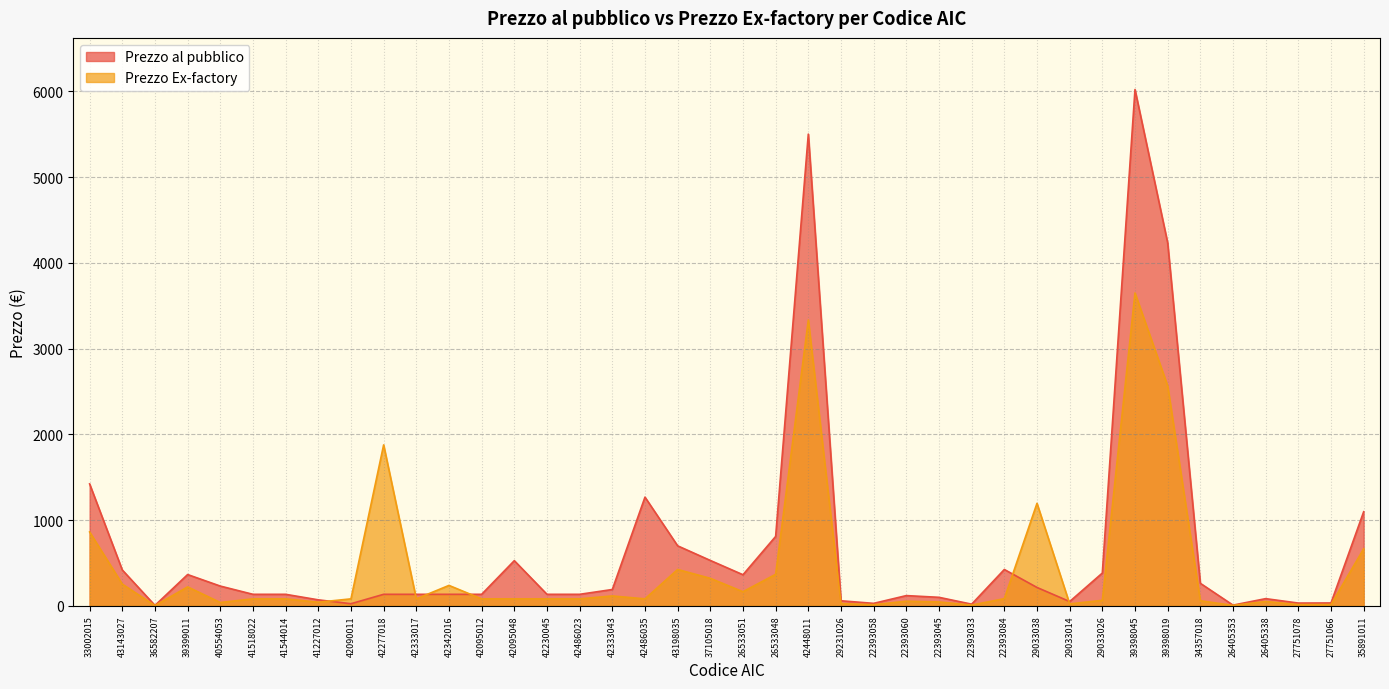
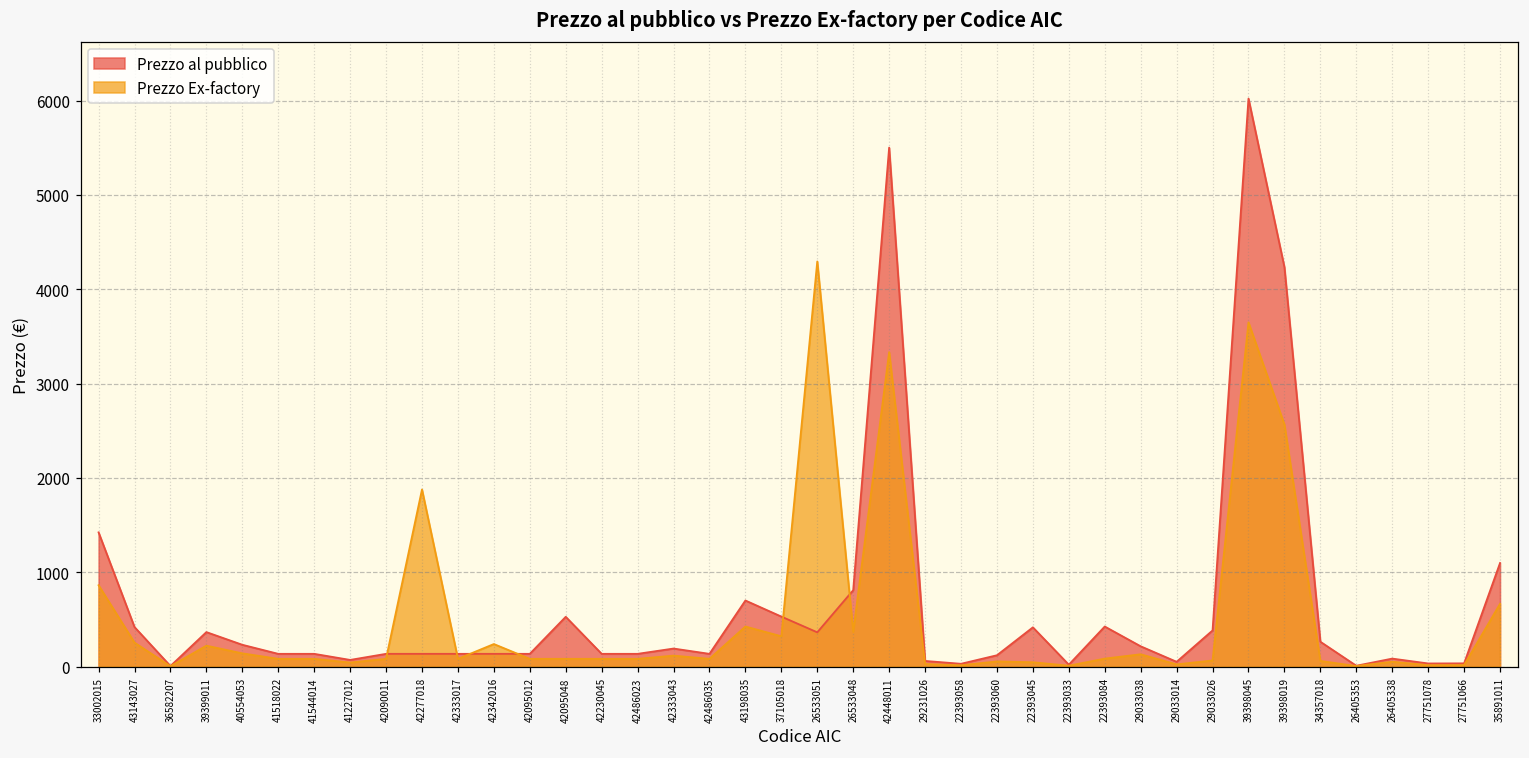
Prezzo Ex-factory, 40554053: 0 -> 100
Prezzo al pubblico, 42090011: 0 -> 100
Prezzo al pubblico, 42486035: 1300 -> 100
Prezzo Ex-factory, 26533051: 200 -> 4300
Prezzo al pubblico, 22393045: 100 -> 400
Prezzo Ex-factory, 29033038: 1200 -> 100
